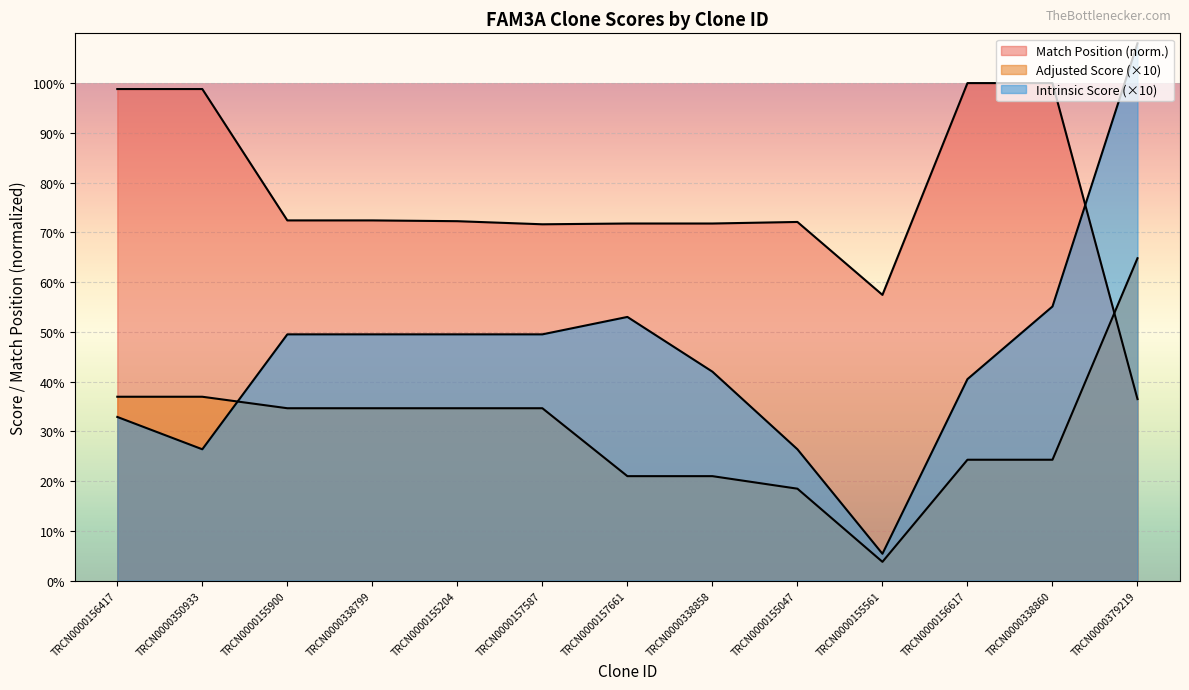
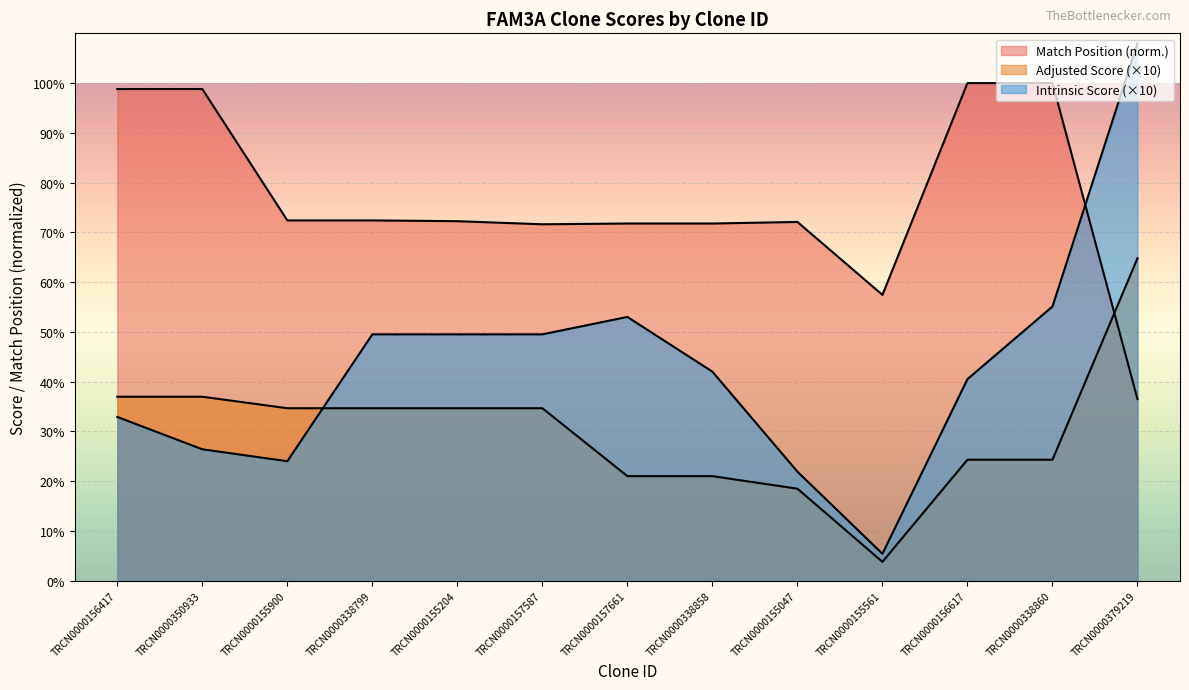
Intrinsic Score (×10), TRCN0000155900: 50% -> 24%
Intrinsic Score (×10), TRCN0000155047: 26% -> 22%
